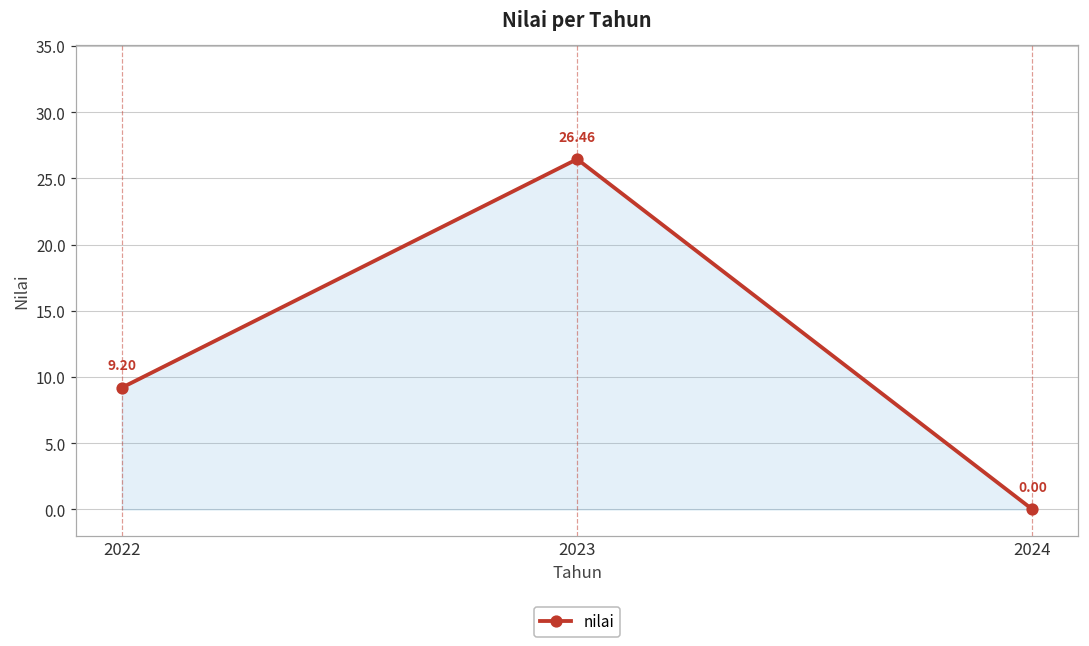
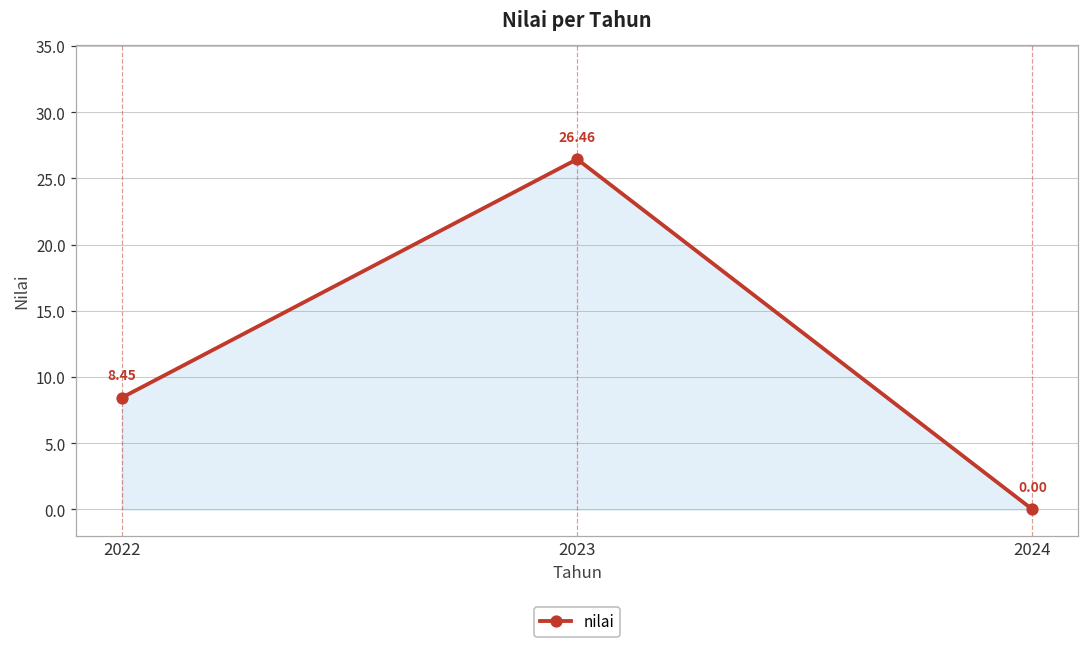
2022: 9.20 -> 8.45
